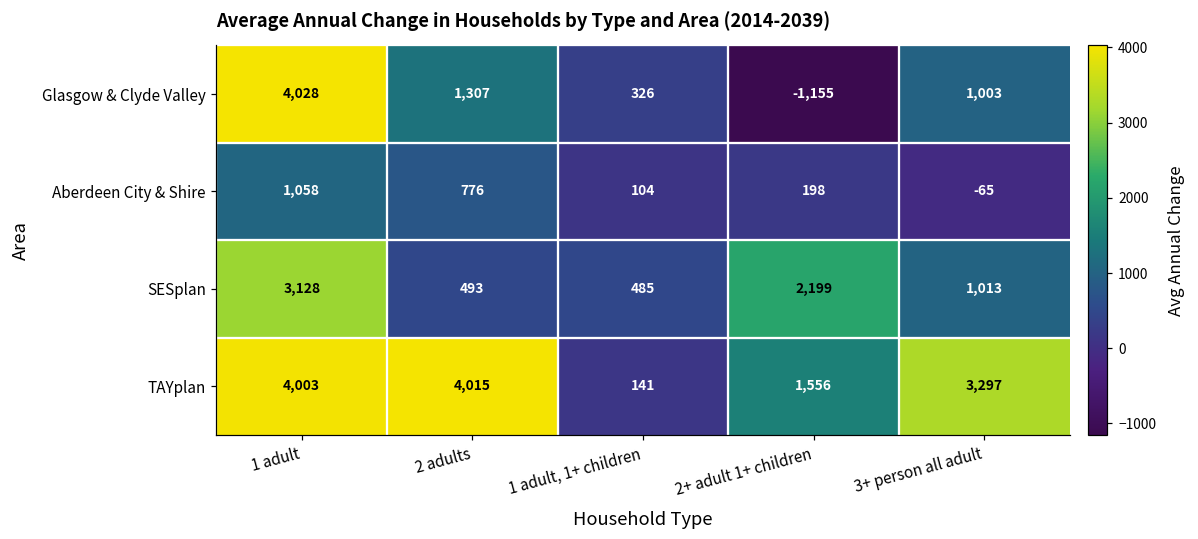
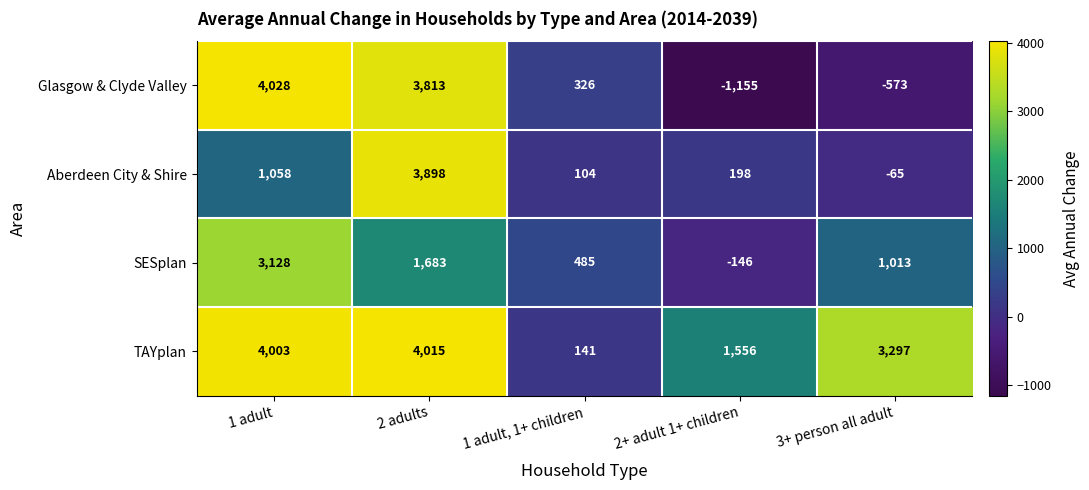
Glasgow & Clyde Valley, 2 adults: 1,307 -> 3,813
Glasgow & Clyde Valley, 3+ person all adult: 1,003 -> -573
Aberdeen City & Shire, 2 adults: 776 -> 3,898
SESplan, 2 adults: 493 -> 1,683
SESplan, 2+ adult 1+ children: 2,199 -> -146
